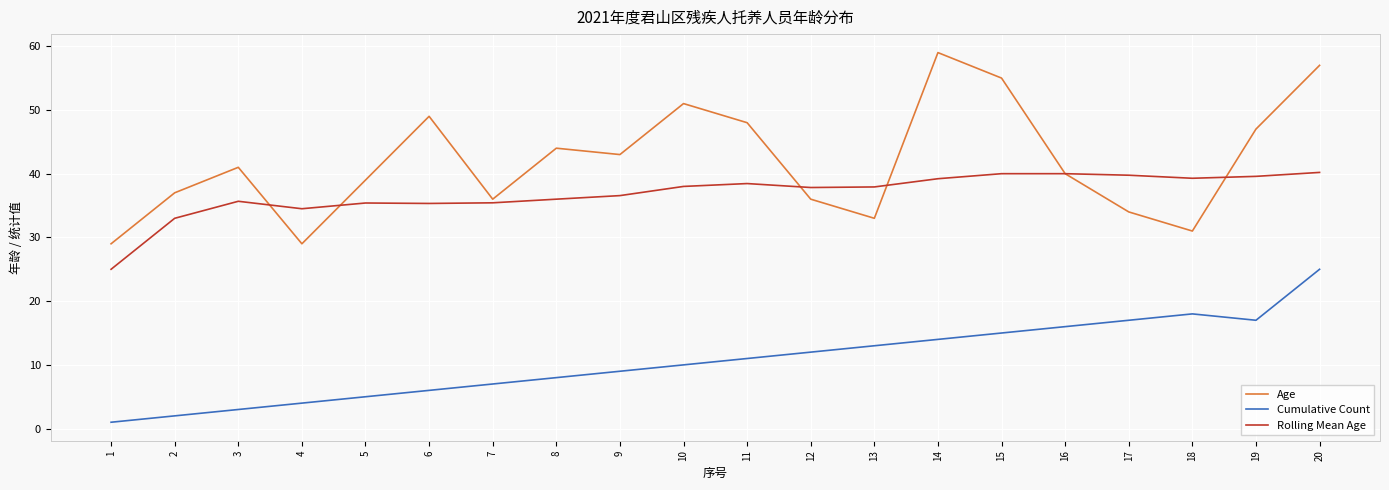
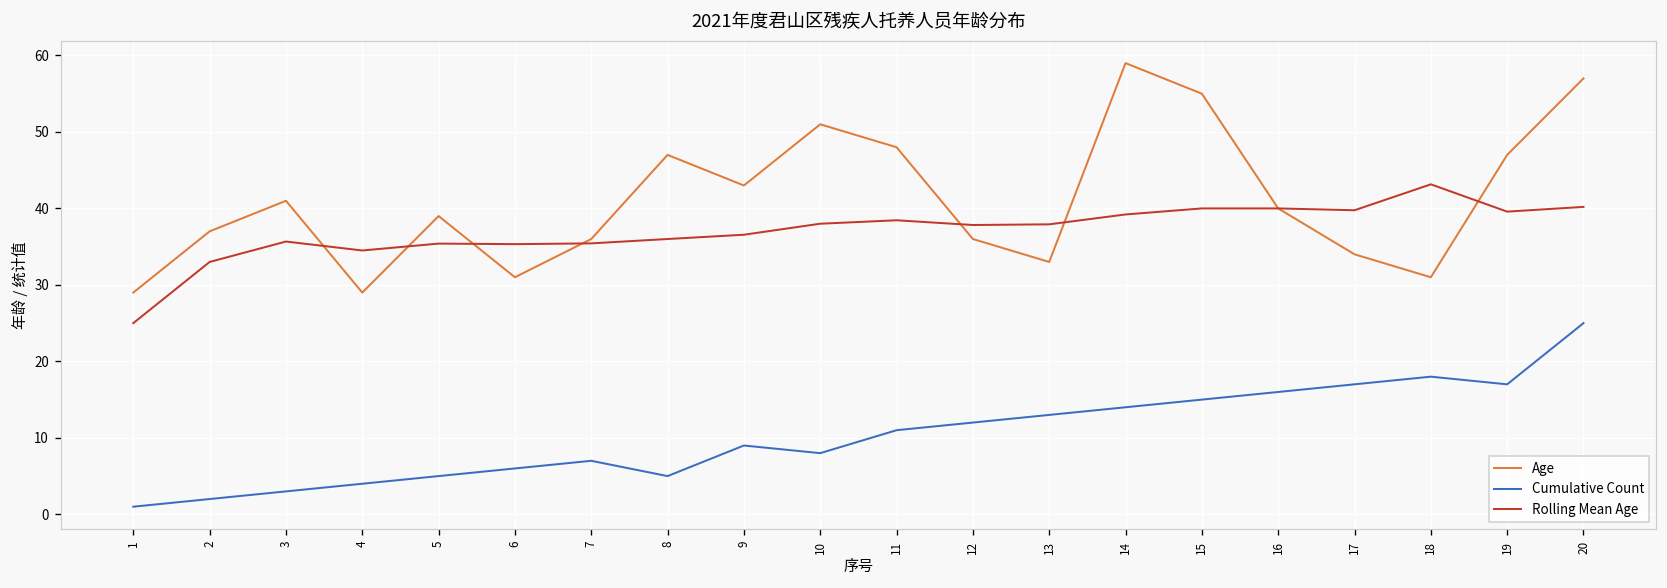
Age, 6: 49 -> 31
Age, 8: 44 -> 47
Cumulative Count, 8: 8 -> 5
Cumulative Count, 10: 10 -> 8
Rolling Mean Age, 18: 39 -> 43
